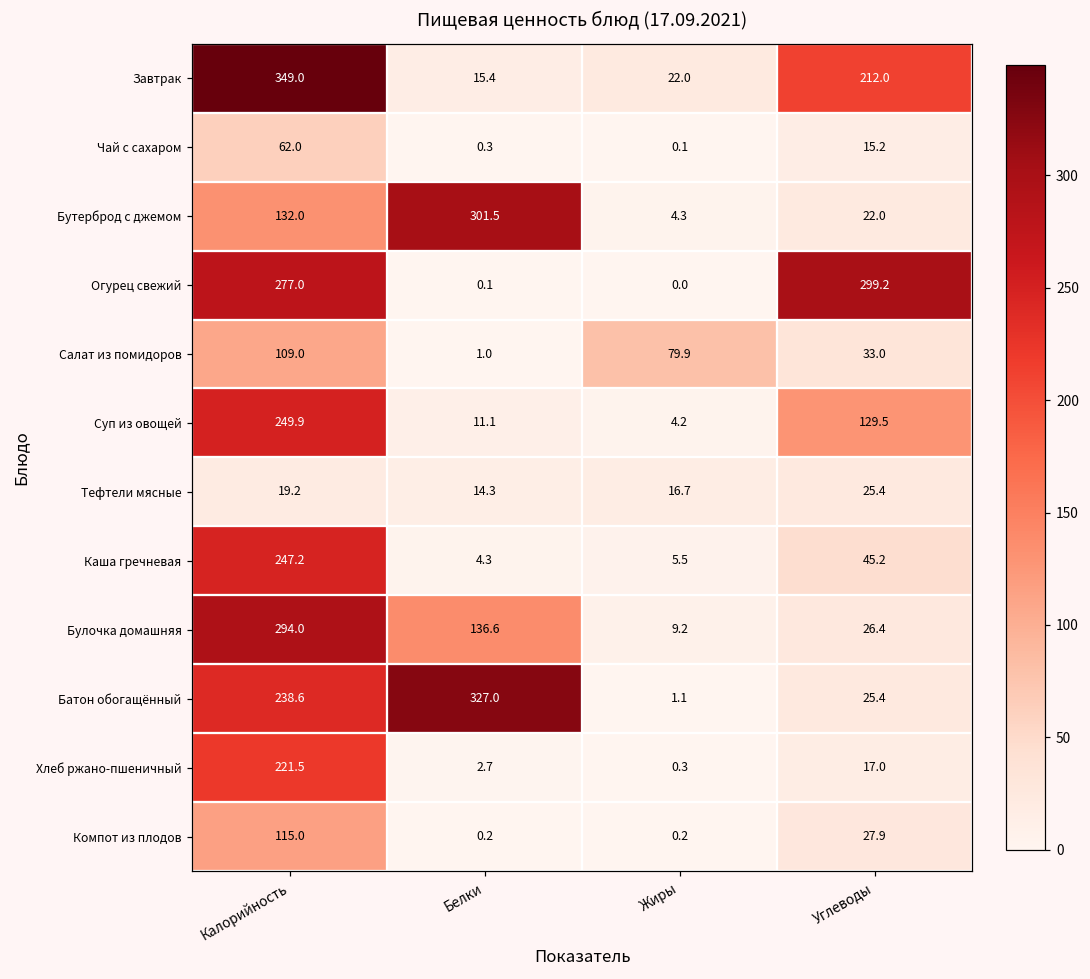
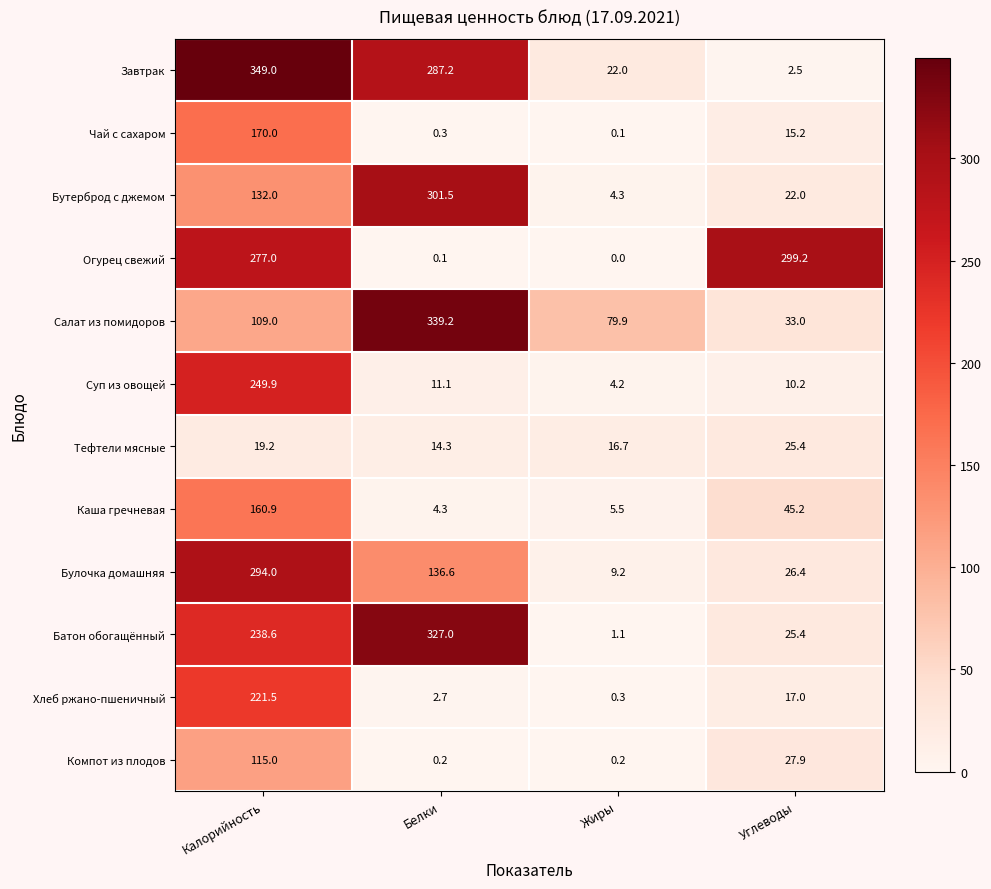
Завтрак, Белки: 15.4 -> 287.2
Завтрак, Углеводы: 212.0 -> 2.5
Чай с сахаром, Калорийность: 62.0 -> 170.0
Салат из помидоров, Белки: 1.0 -> 339.2
Суп из овощей, Углеводы: 129.5 -> 10.2
Каша гречневая, Калорийность: 247.2 -> 160.9
